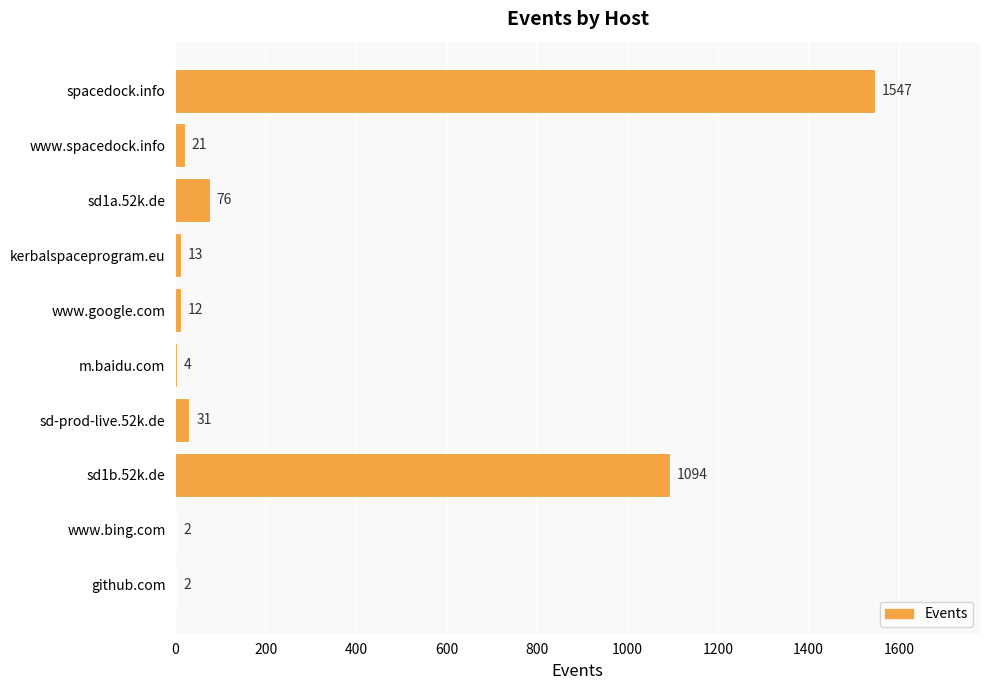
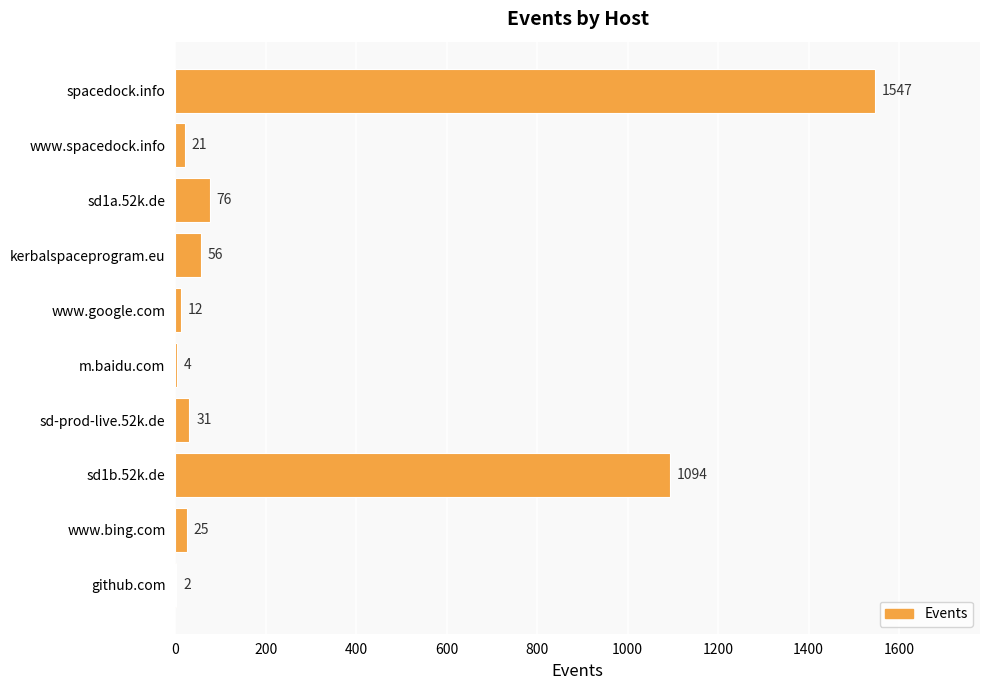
kerbalspaceprogram.eu: 13 -> 56
www.bing.com: 2 -> 25
